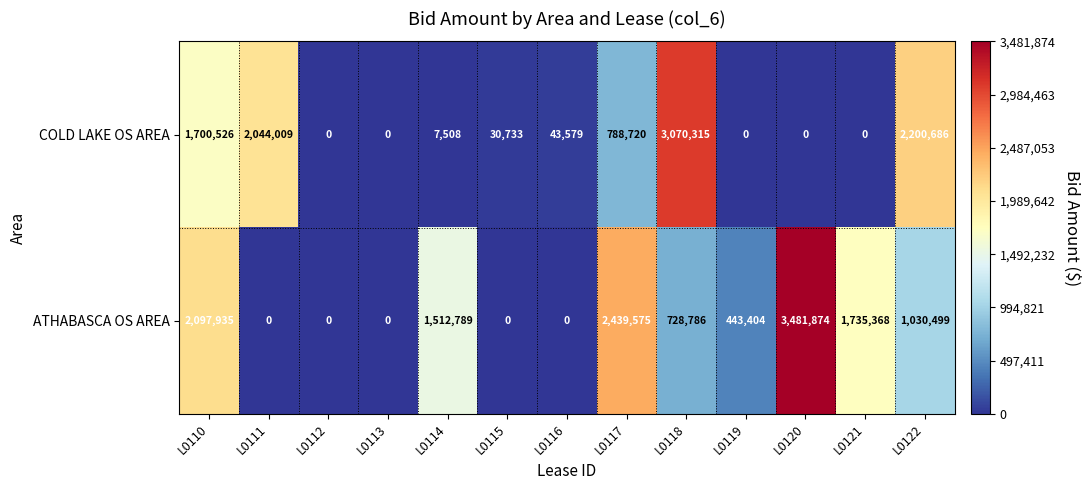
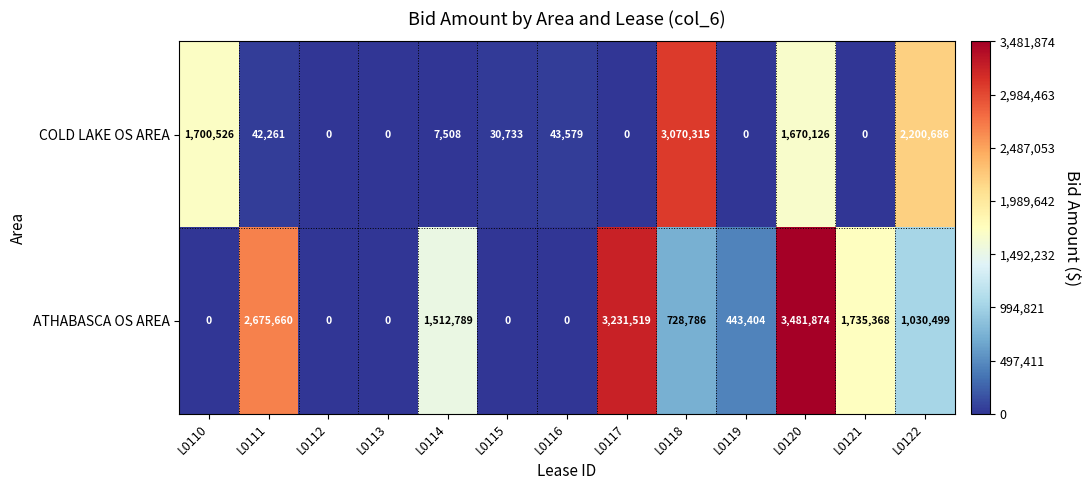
COLD LAKE OS AREA, L0111: 2,044,009 -> 42,261
COLD LAKE OS AREA, L0117: 788,720 -> 0
COLD LAKE OS AREA, L0120: 0 -> 1,670,126
ATHABASCA OS AREA, L0110: 2,097,935 -> 0
ATHABASCA OS AREA, L0111: 0 -> 2,675,660
ATHABASCA OS AREA, L0117: 2,439,575 -> 3,231,519
